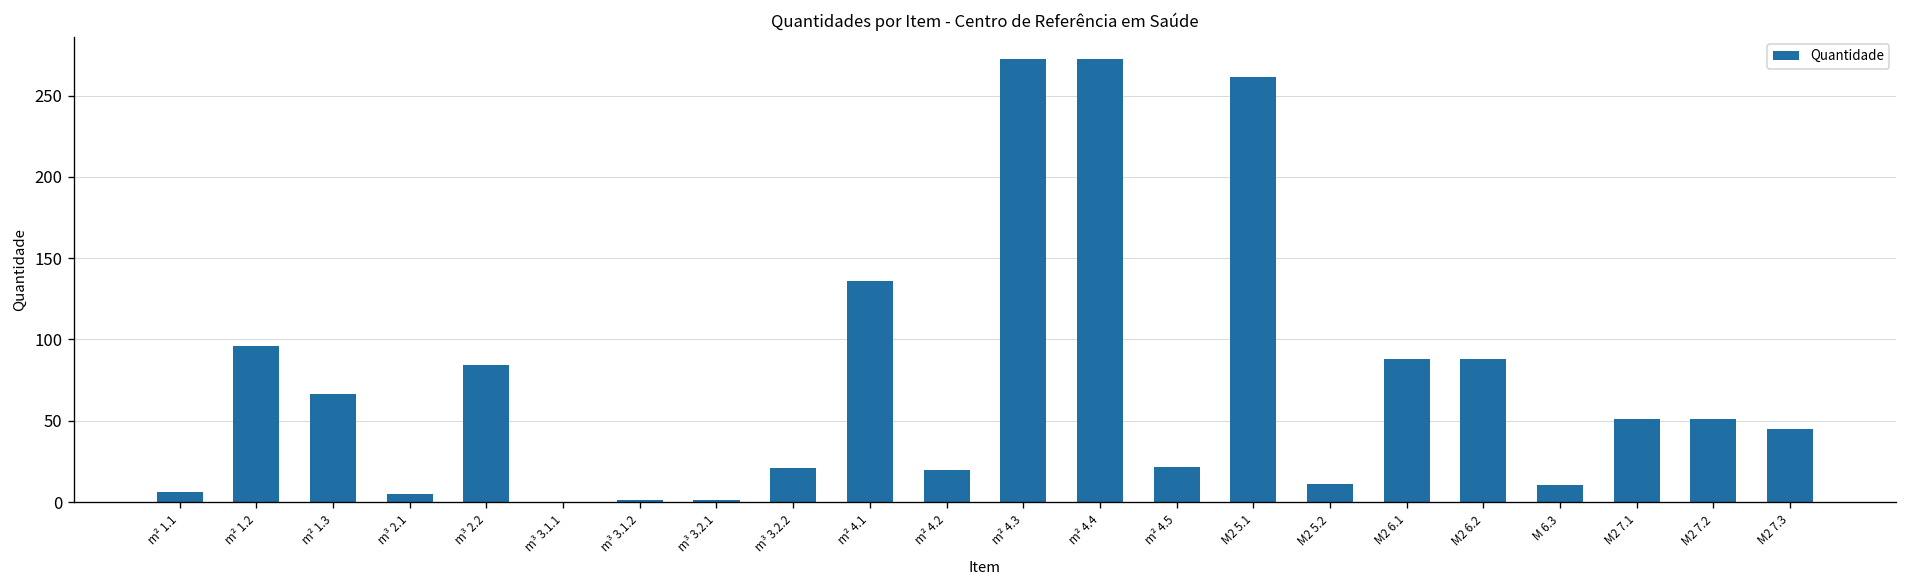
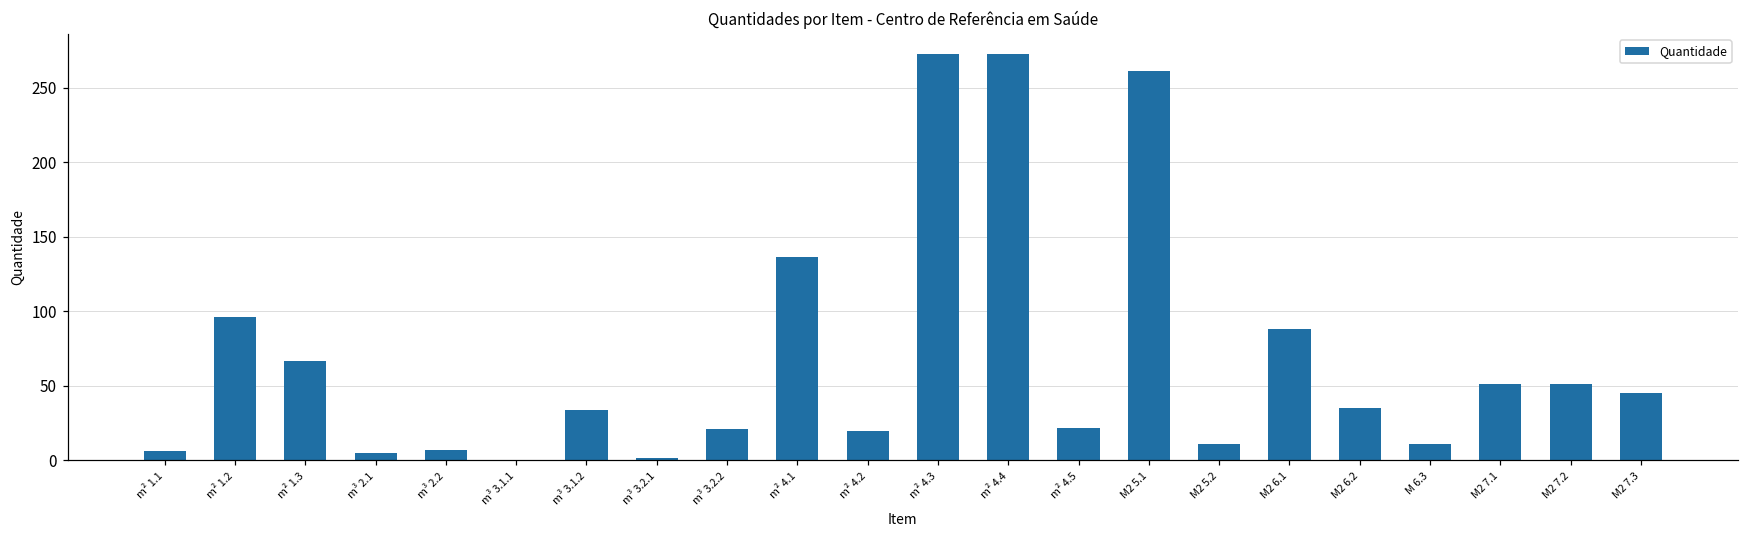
m³ 2.2: 84 -> 7
m³ 3.1.2: 1 -> 34
M2 6.2: 88 -> 35
